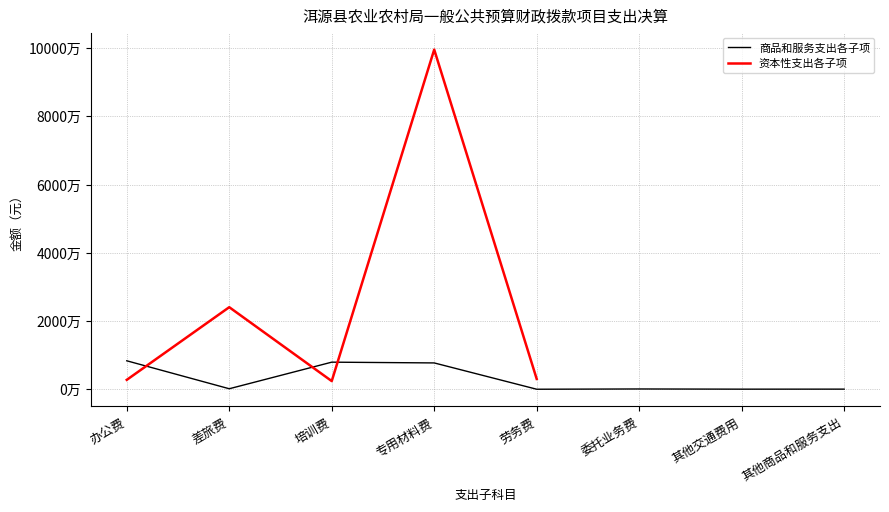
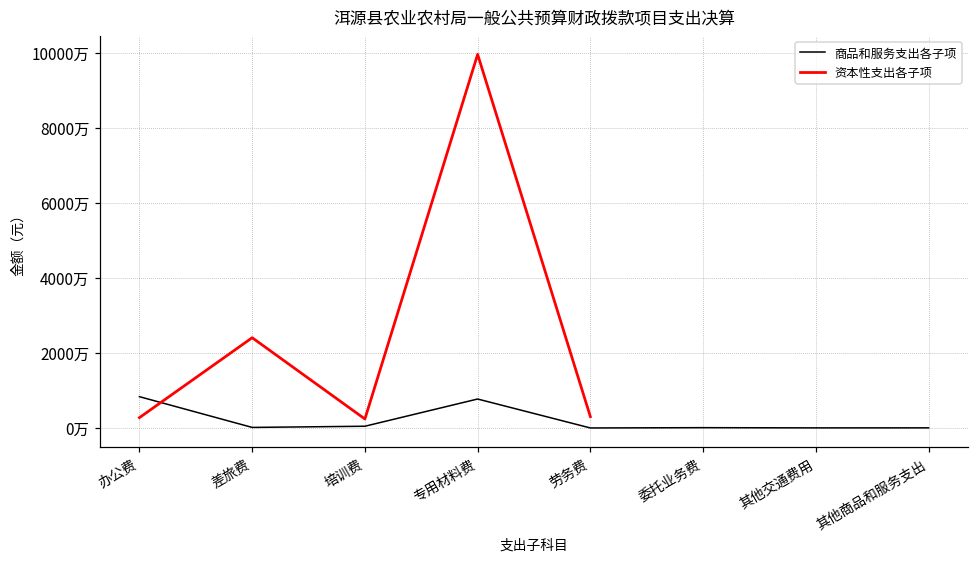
商品和服务支出各子项, 培训费: 800万 -> 0万
